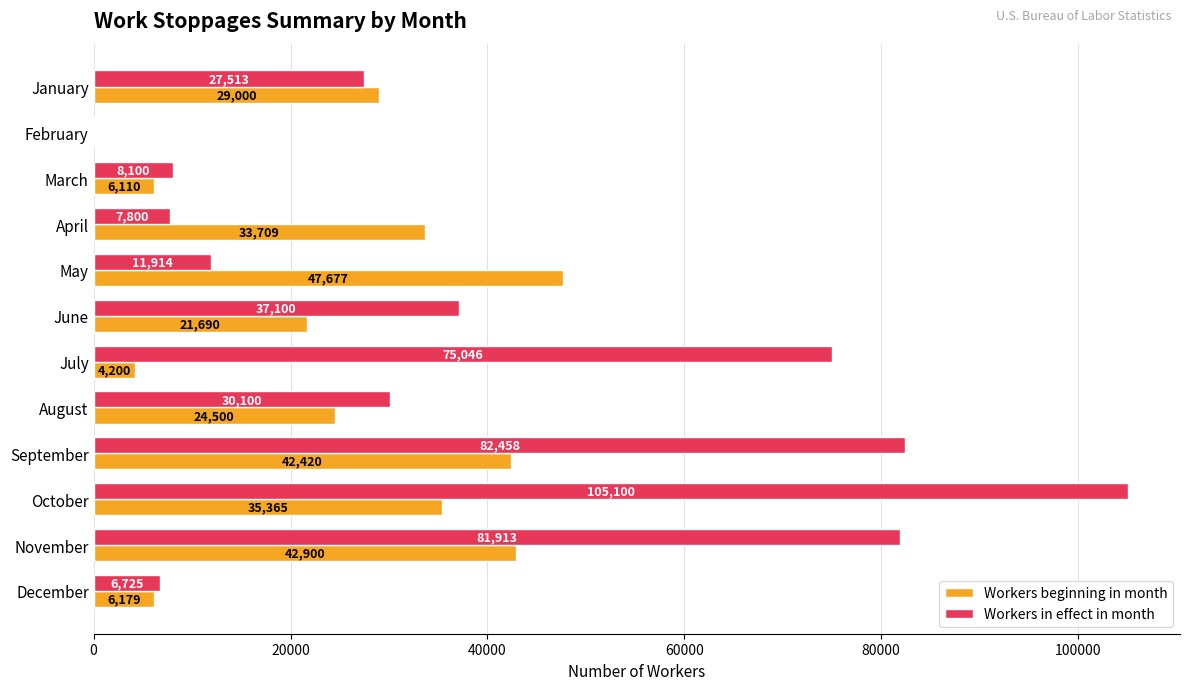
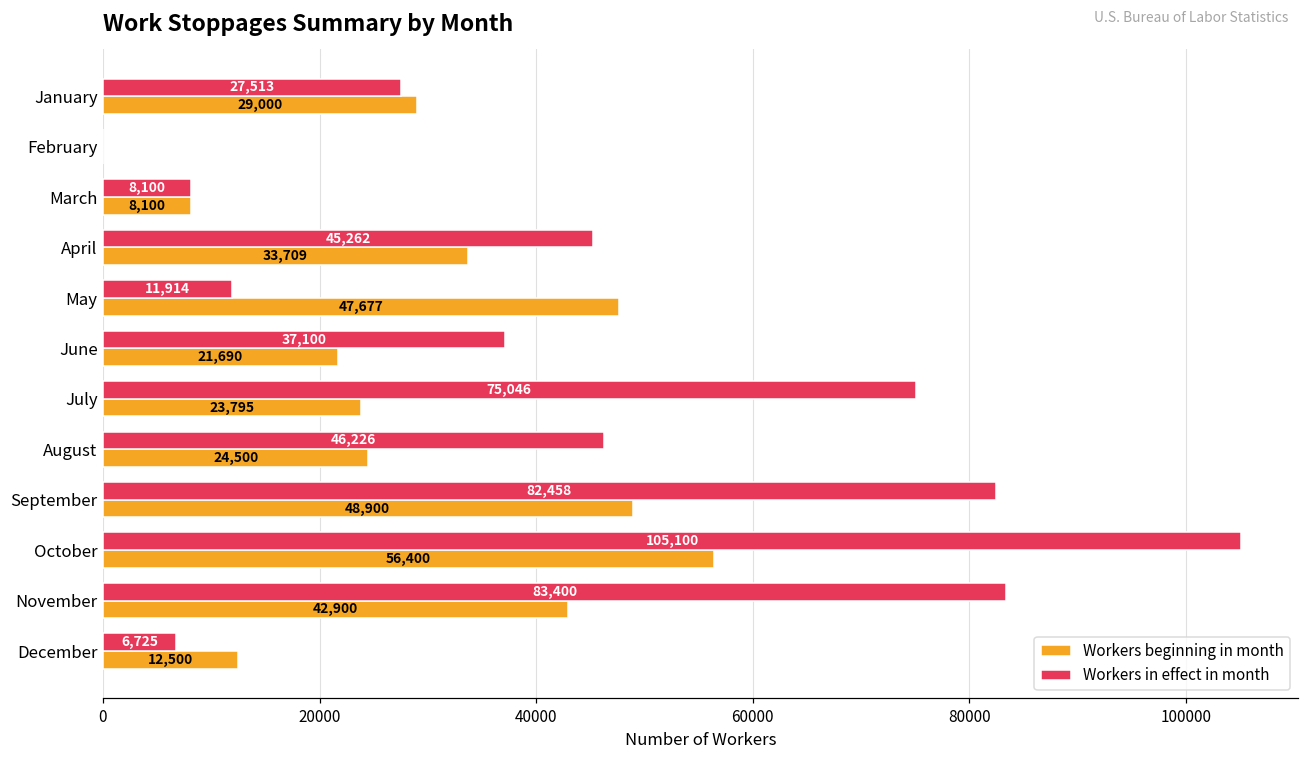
Workers beginning in month, March: 6,110 -> 8,100
Workers in effect in month, April: 7,800 -> 45,262
Workers beginning in month, July: 4,200 -> 23,795
Workers in effect in month, August: 30,100 -> 46,226
Workers beginning in month, September: 42,420 -> 48,900
Workers beginning in month, October: 35,365 -> 56,400
Workers in effect in month, November: 81,913 -> 83,400
Workers beginning in month, December: 6,179 -> 12,500
